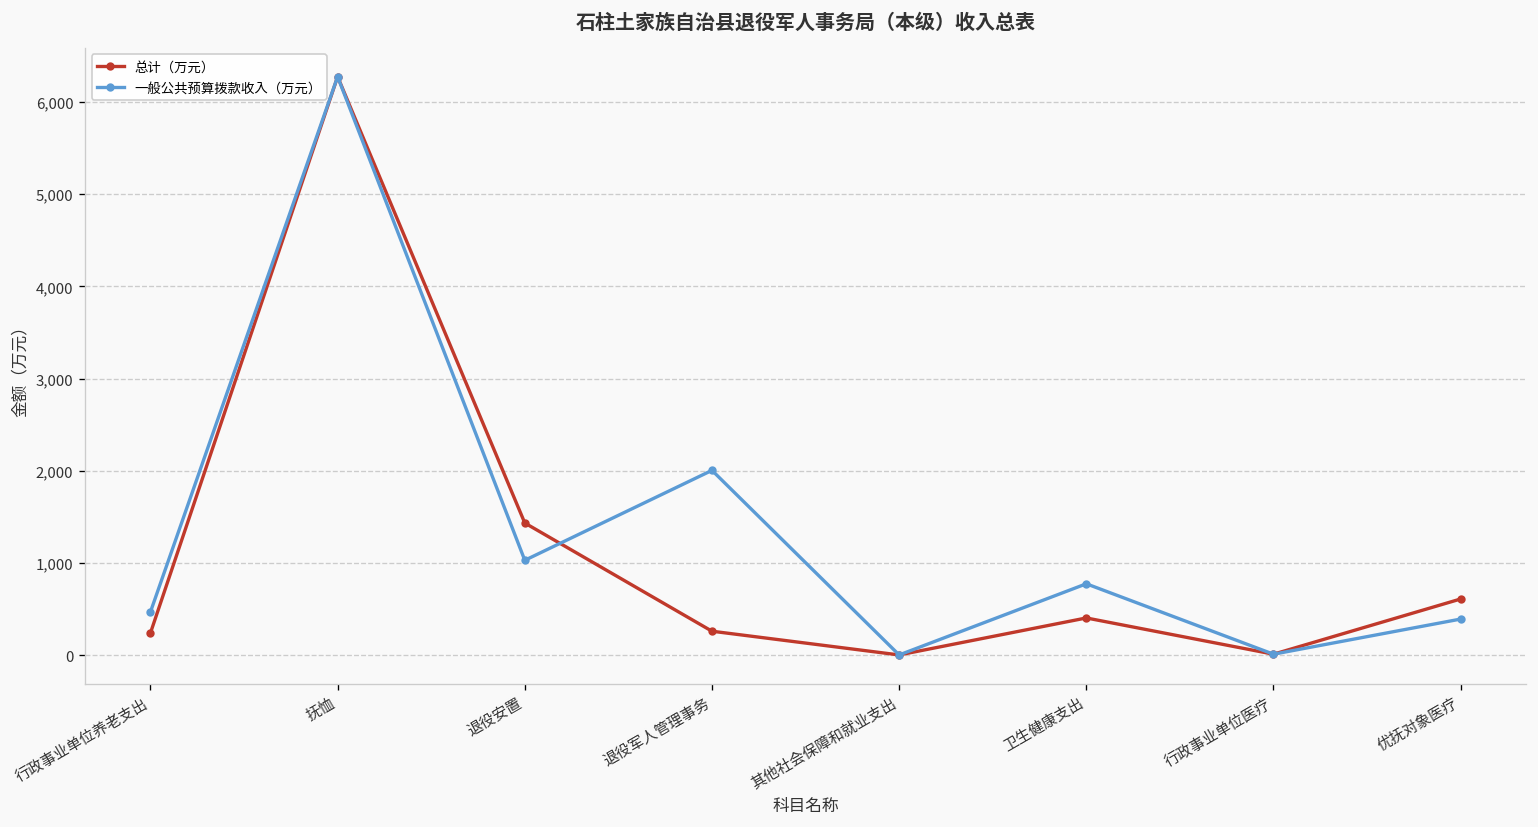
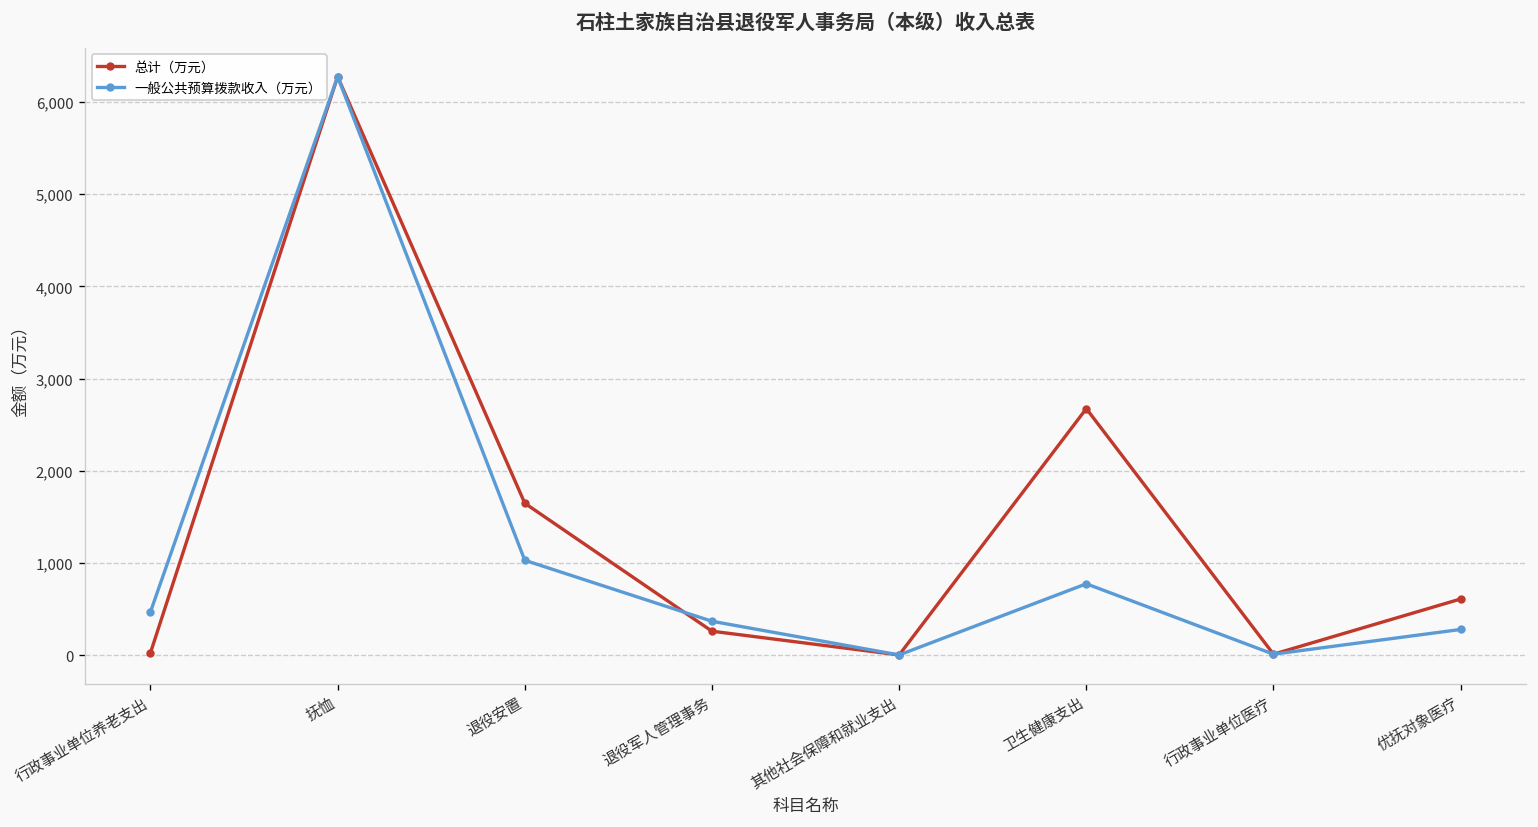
总计（万元）, 行政事业单位养老支出: 200 -> 0
总计（万元）, 退役安置: 1,400 -> 1,600
一般公共预算拨款收入（万元）, 退役军人管理事务: 2,000 -> 400
总计（万元）, 卫生健康支出: 400 -> 2,700
一般公共预算拨款收入（万元）, 优抚对象医疗: 400 -> 300
